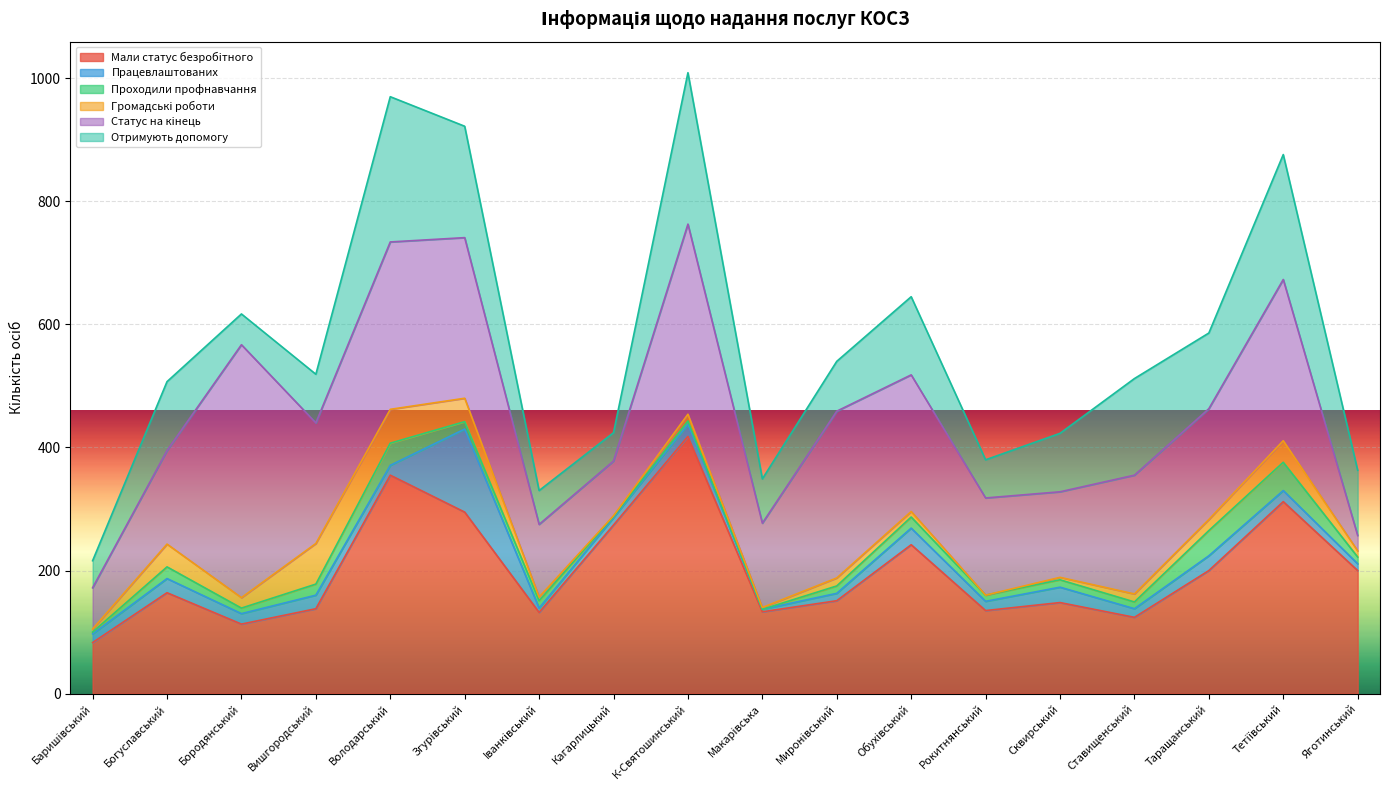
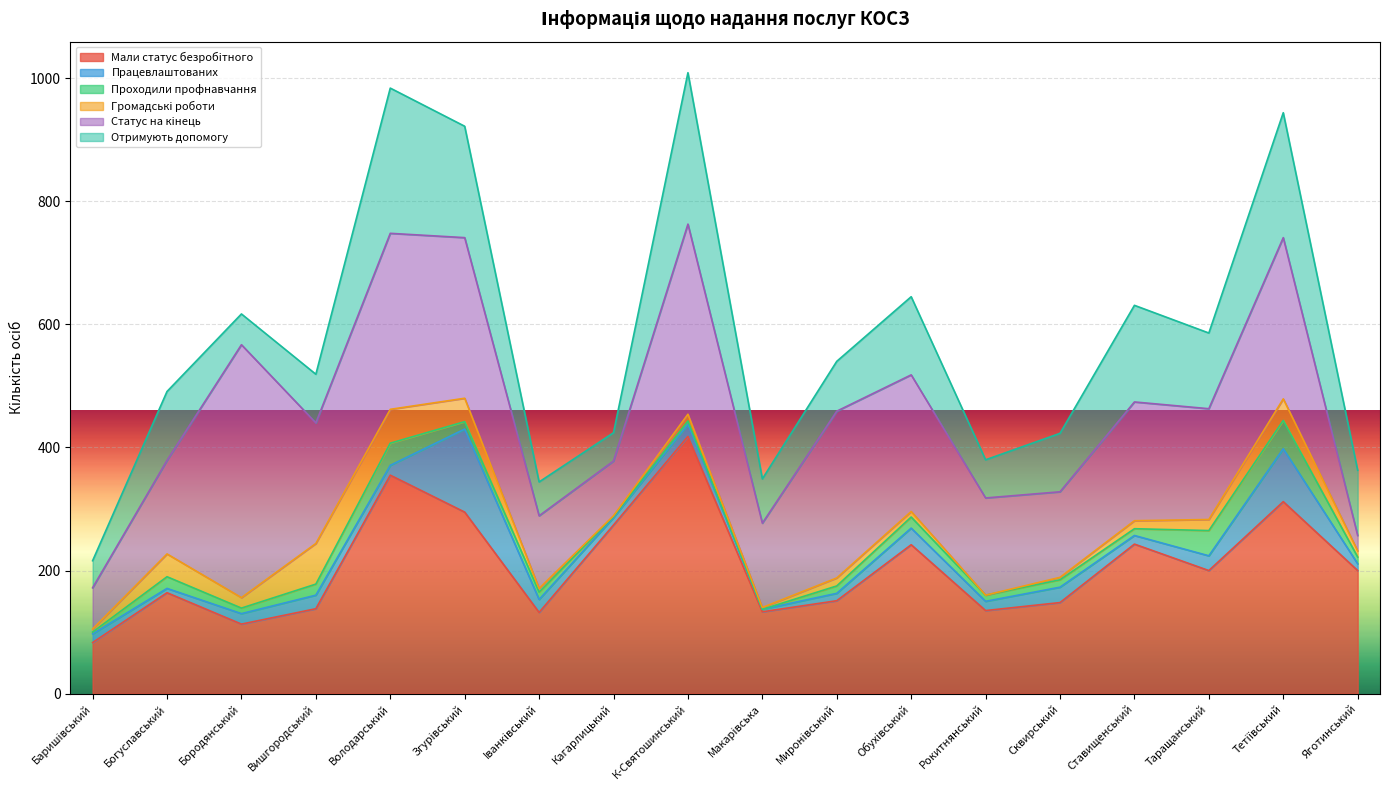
Працевлаштованих, Богуславський: 20 -> 10
Статус на кінець, Володарський: 270 -> 290
Працевлаштованих, Іванківський: 10 -> 20
Мали статус безробітного, Ставищенський: 120 -> 240
Працевлаштованих, Тетіївський: 20 -> 90
